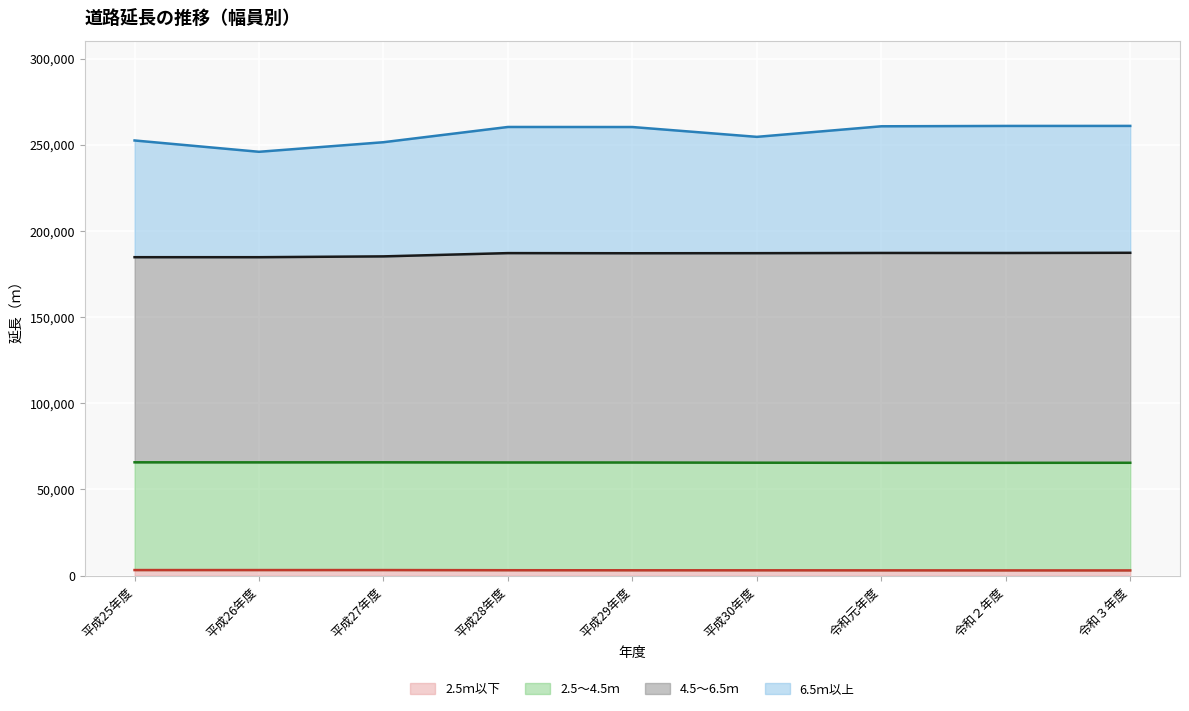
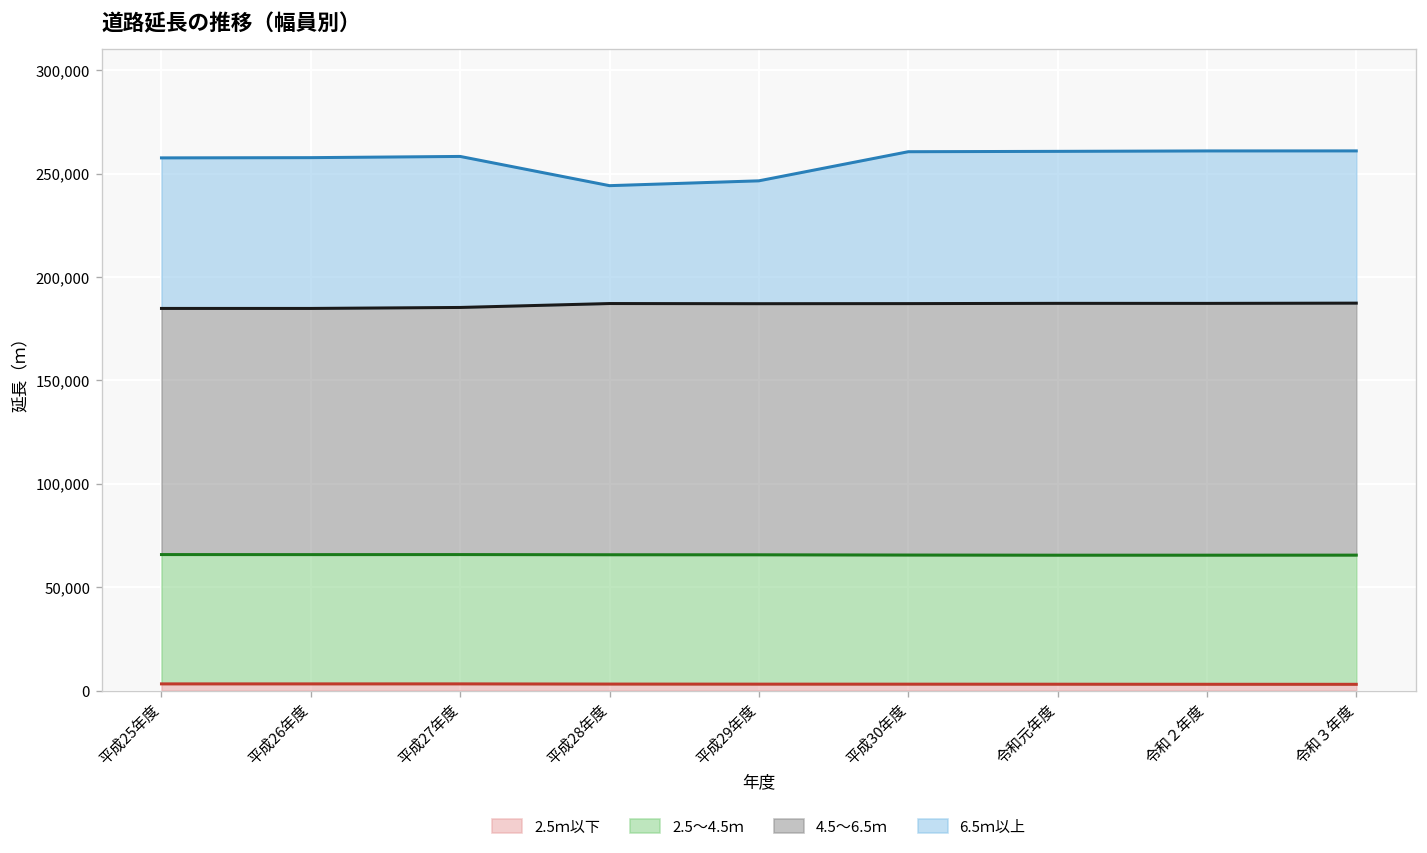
6.5ｍ以上, 平成25年度: 68,000 -> 73,000
6.5ｍ以上, 平成26年度: 61,000 -> 73,000
6.5ｍ以上, 平成27年度: 66,000 -> 73,000
6.5ｍ以上, 平成28年度: 73,000 -> 57,000
6.5ｍ以上, 平成29年度: 73,000 -> 59,000
6.5ｍ以上, 平成30年度: 67,000 -> 73,000
